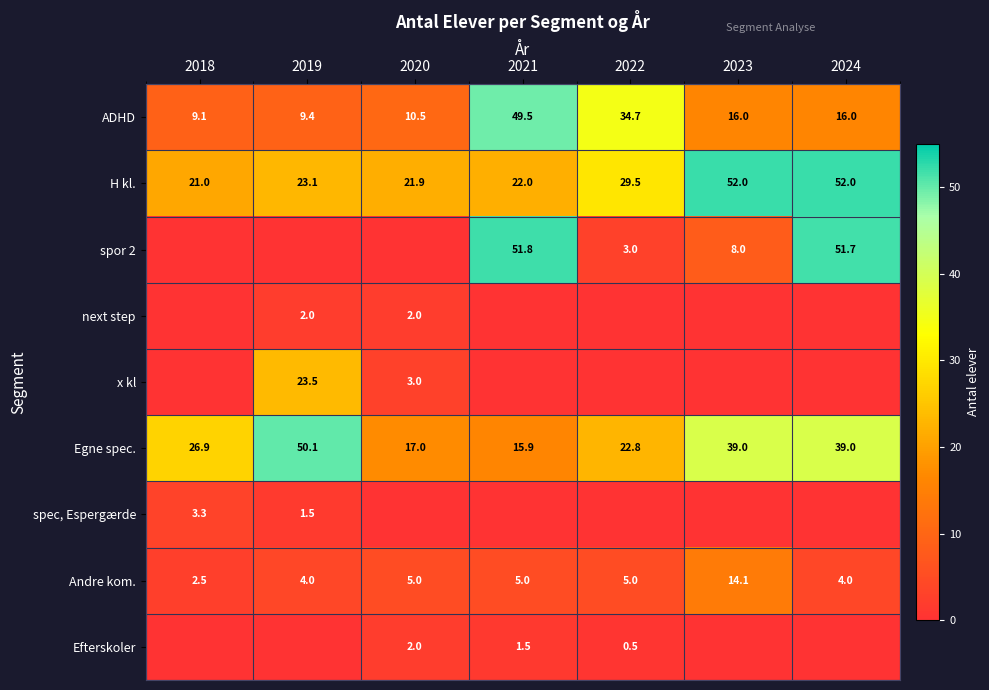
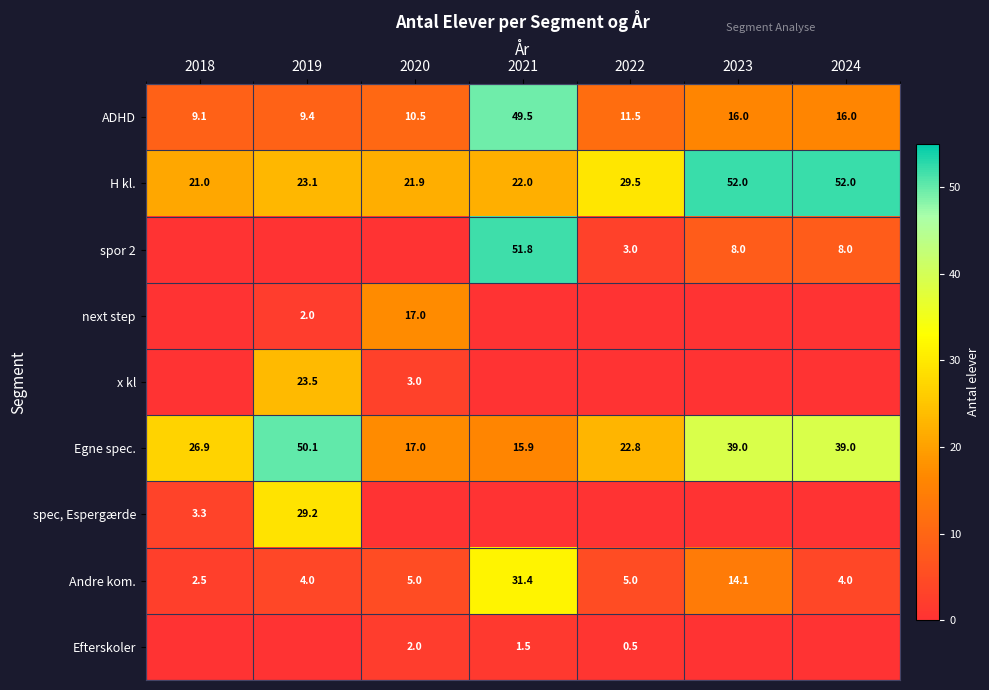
ADHD, 2022: 34.7 -> 11.5
spor 2, 2024: 51.7 -> 8.0
next step, 2020: 2.0 -> 17.0
spec, Espergærde, 2019: 1.5 -> 29.2
Andre kom., 2021: 5.0 -> 31.4
